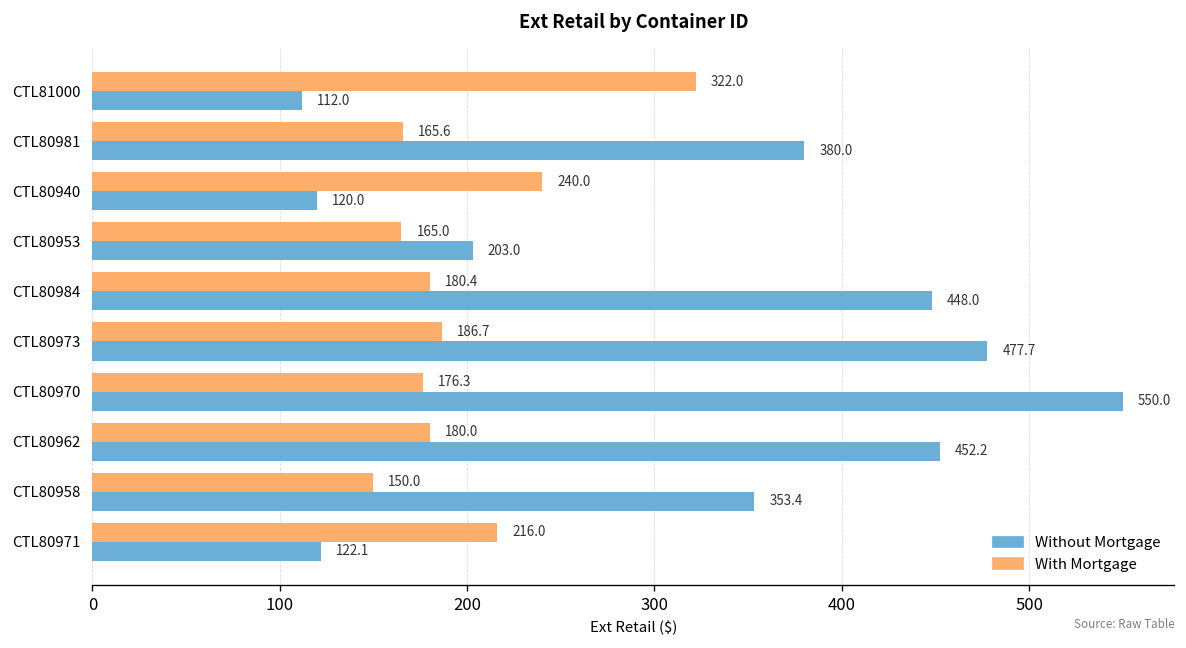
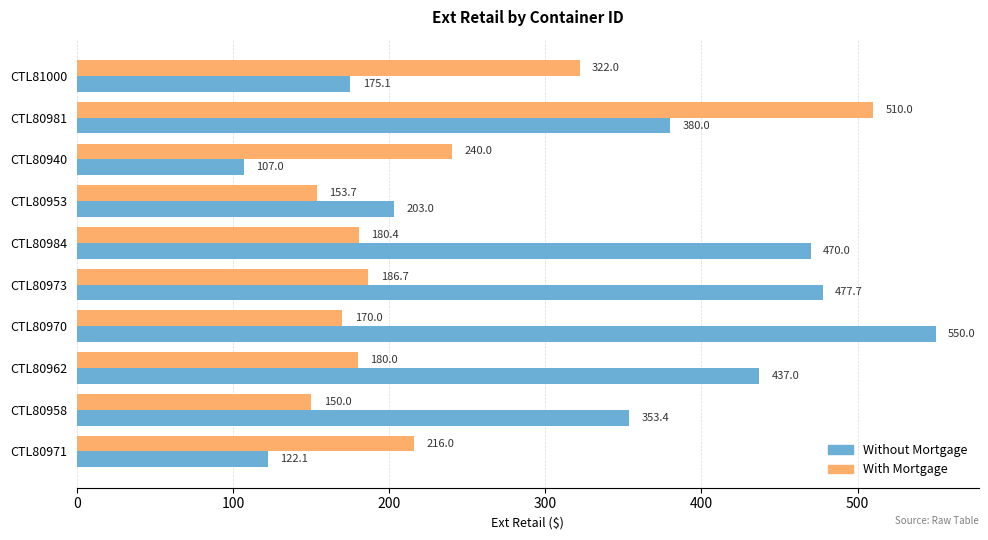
Without Mortgage, CTL81000: 112.0 -> 175.1
With Mortgage, CTL80981: 165.6 -> 510.0
Without Mortgage, CTL80940: 120.0 -> 107.0
With Mortgage, CTL80953: 165.0 -> 153.7
Without Mortgage, CTL80984: 448.0 -> 470.0
With Mortgage, CTL80970: 176.3 -> 170.0
Without Mortgage, CTL80962: 452.2 -> 437.0
